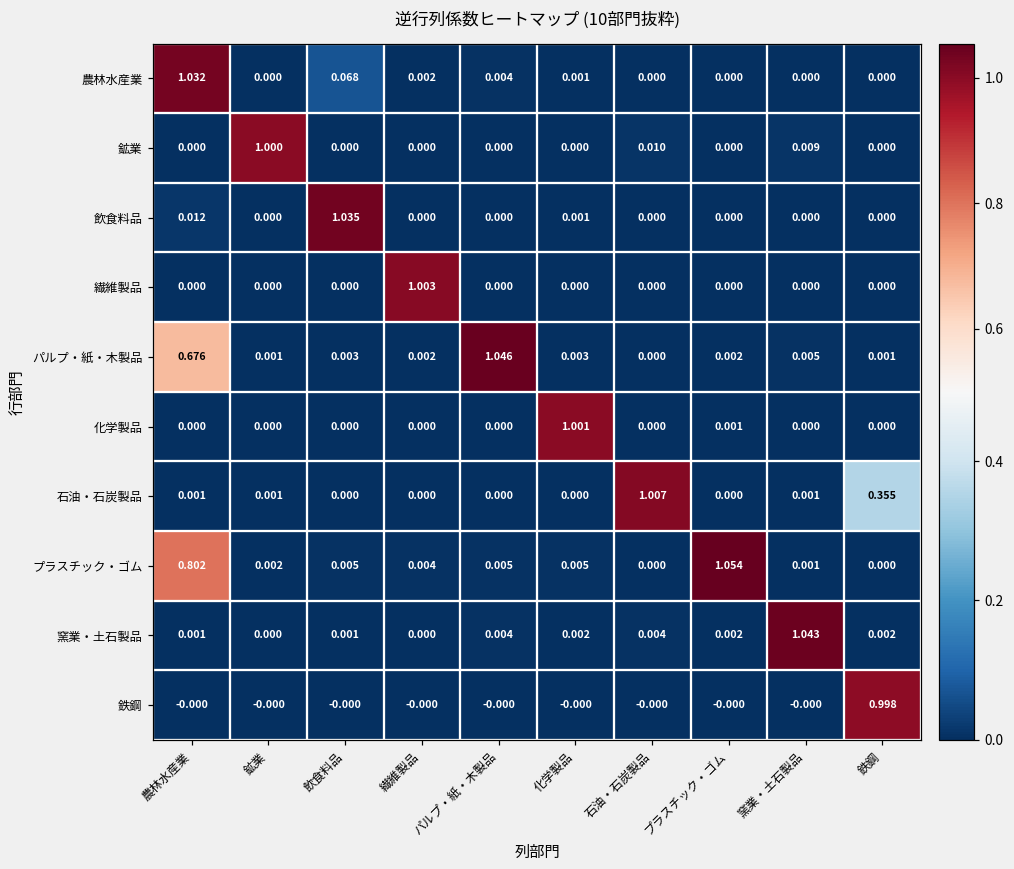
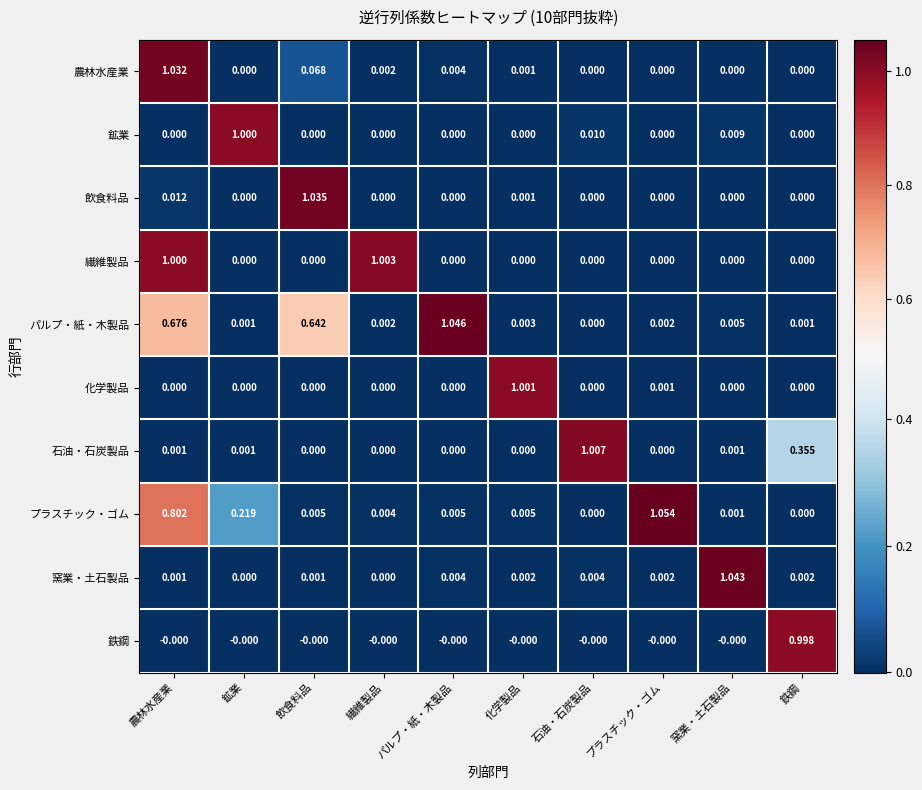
繊維製品, 農林水産業: 0.000 -> 1.000
パルプ・紙・木製品, 飲食料品: 0.003 -> 0.642
プラスチック・ゴム, 鉱業: 0.002 -> 0.219
